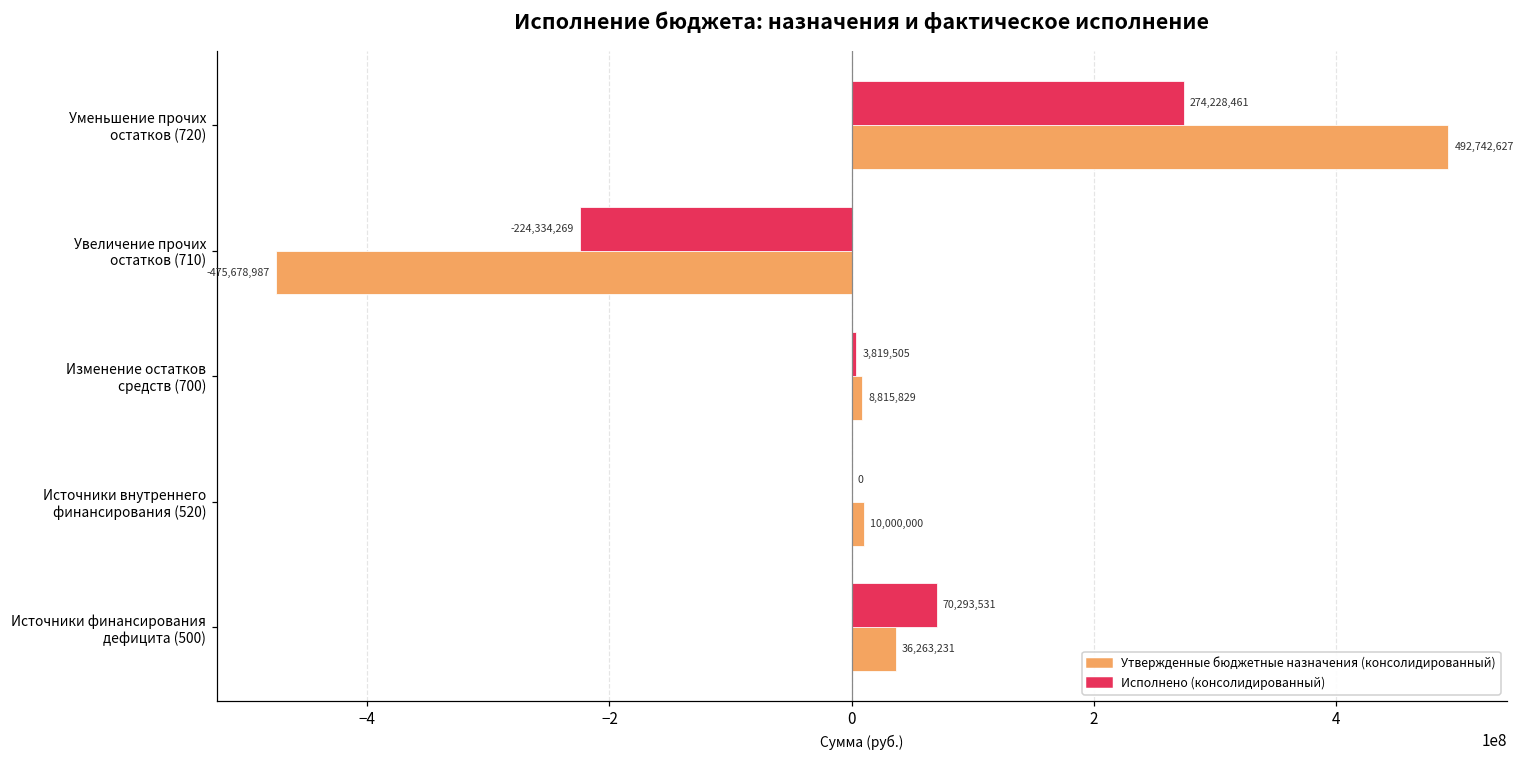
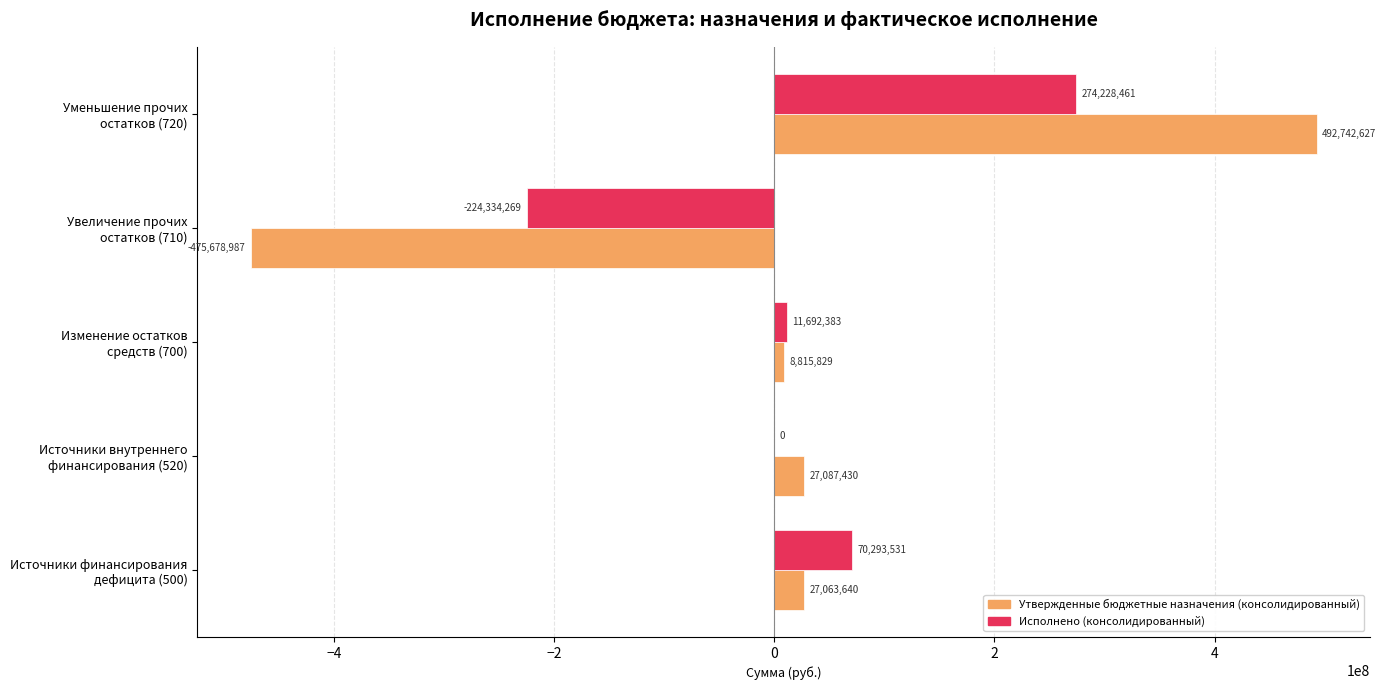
Исполнено (консолидированный), Изменение остатков средств (700): 3,819,505 -> 11,692,383
Утвержденные бюджетные назначения (консолидированный), Источники внутреннего финансирования (520): 10,000,000 -> 27,087,430
Утвержденные бюджетные назначения (консолидированный), Источники финансирования дефицита (500): 36,263,231 -> 27,063,640
